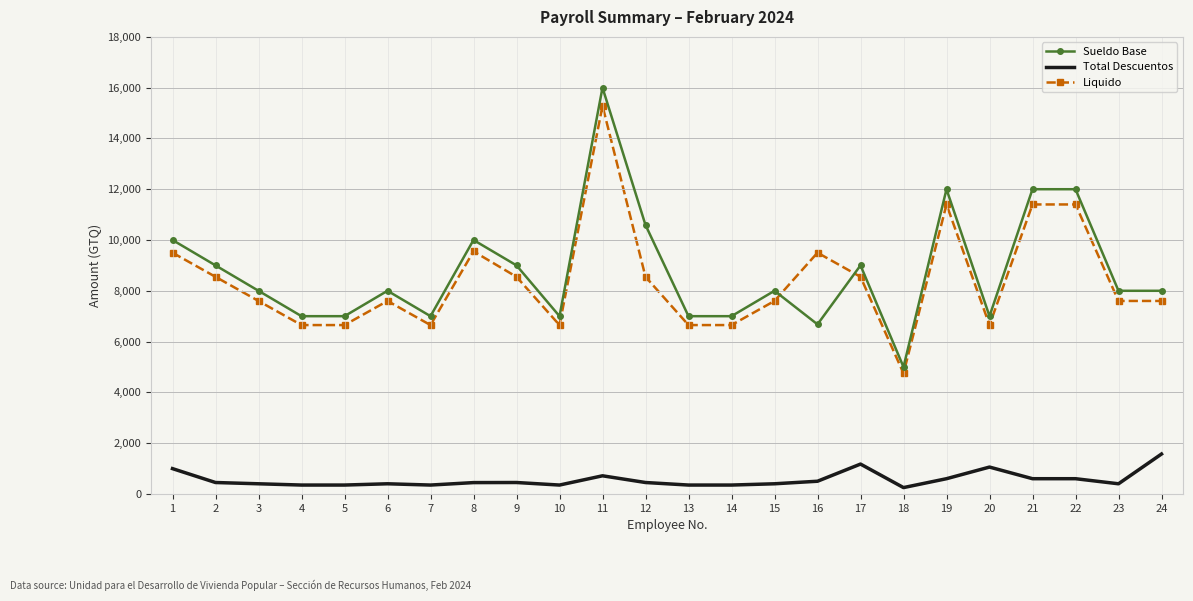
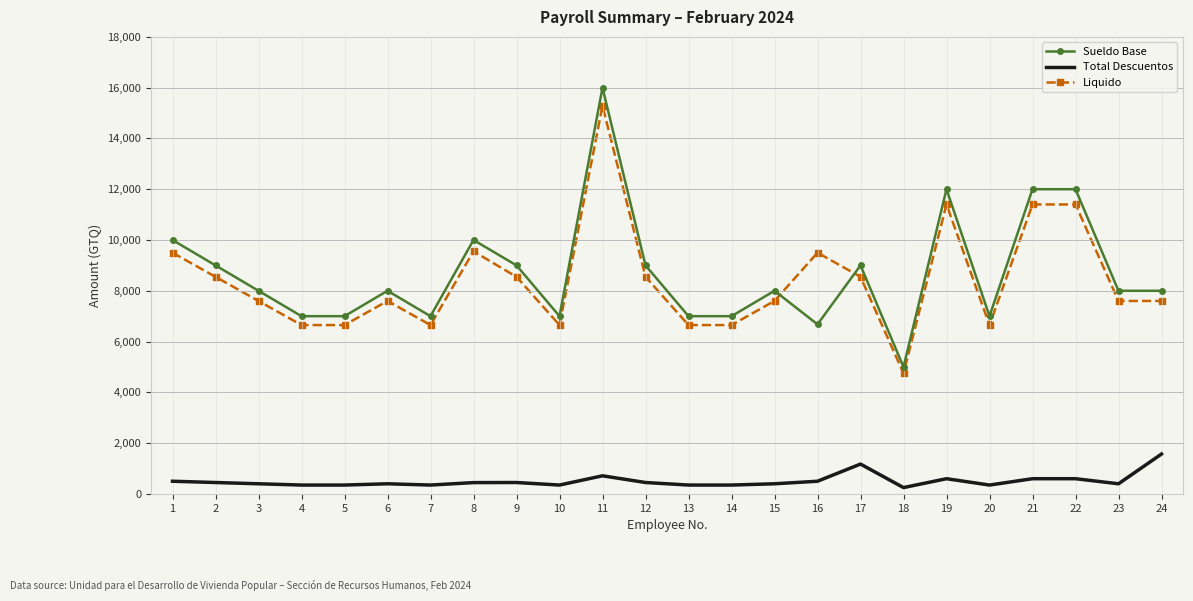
Total Descuentos, 1: 1,000 -> 500
Sueldo Base, 12: 10,600 -> 9,000
Total Descuentos, 20: 1,100 -> 400
